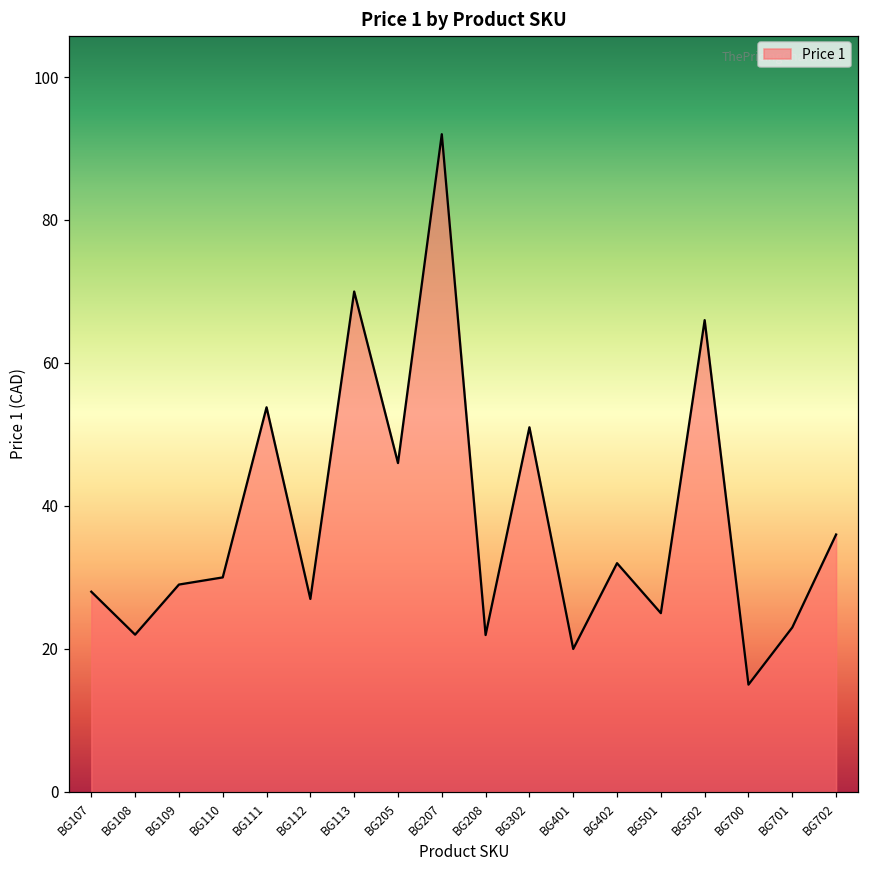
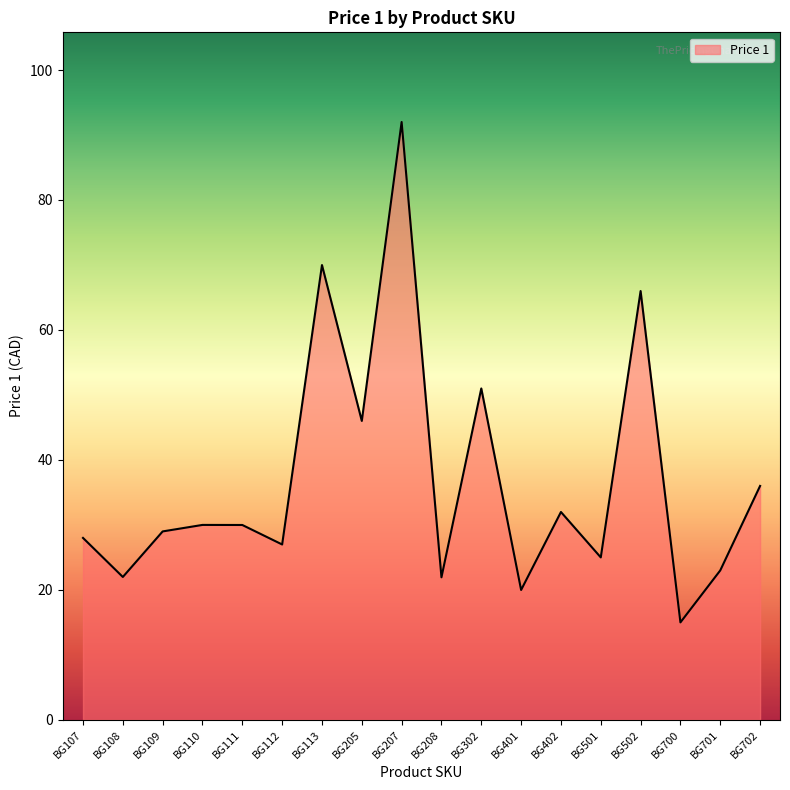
BG111: 54 -> 30
